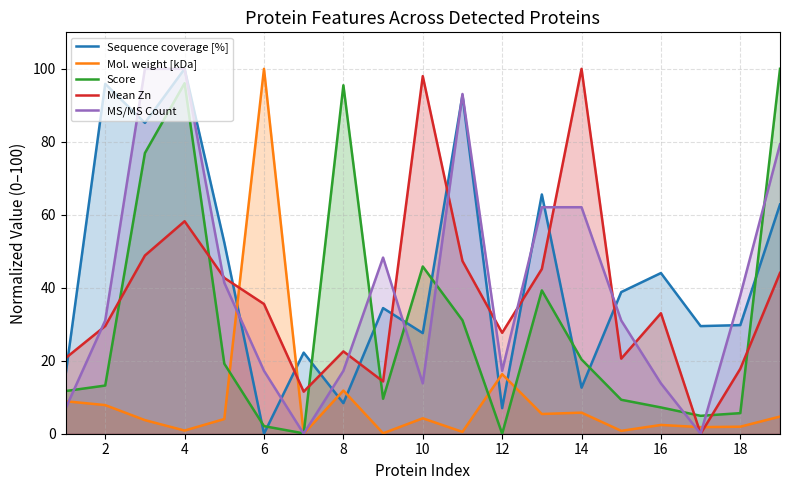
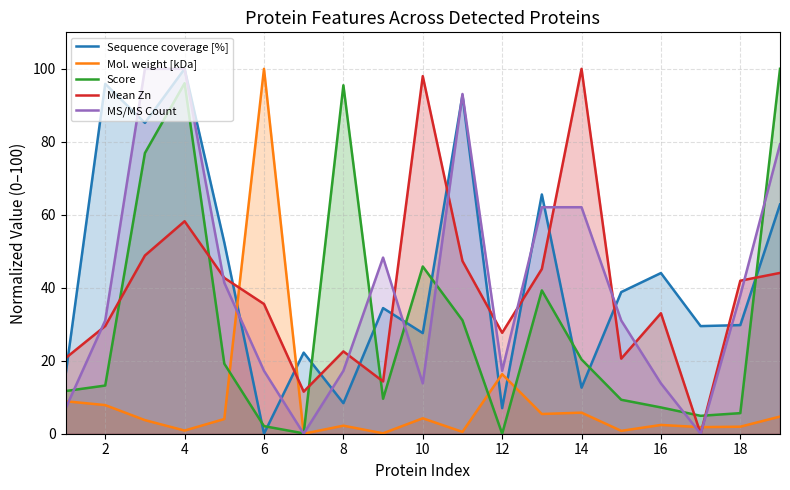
Mol. weight [kDa], 8: 12 -> 2
Mean Zn, 18: 18 -> 42
